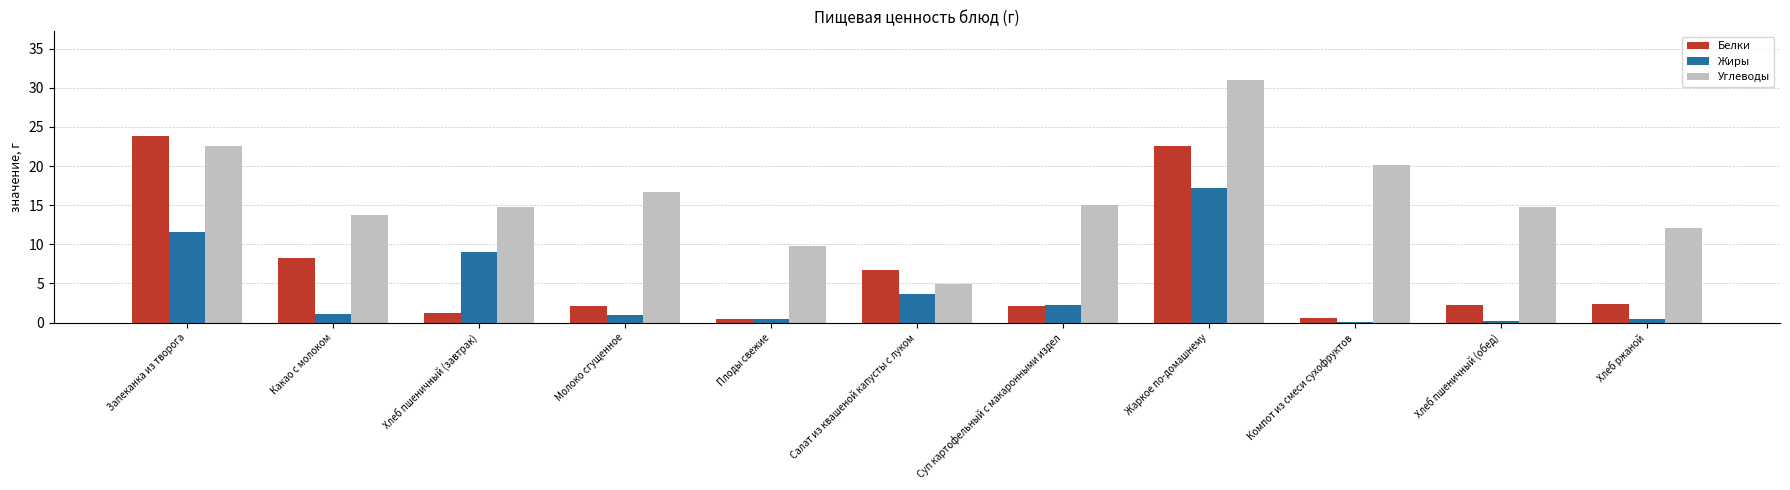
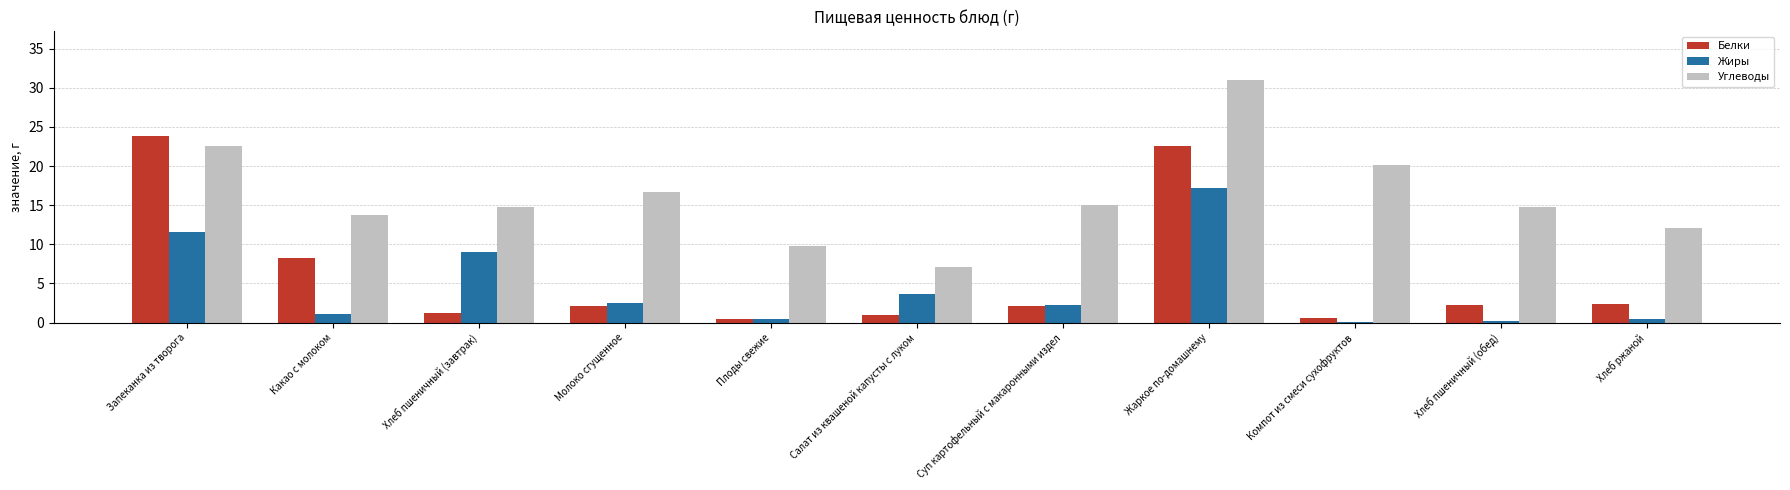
Жиры, Молоко сгущенное: 1 -> 3
Белки, Салат из квашеной капусты с луком: 7 -> 1
Углеводы, Салат из квашеной капусты с луком: 5 -> 7
